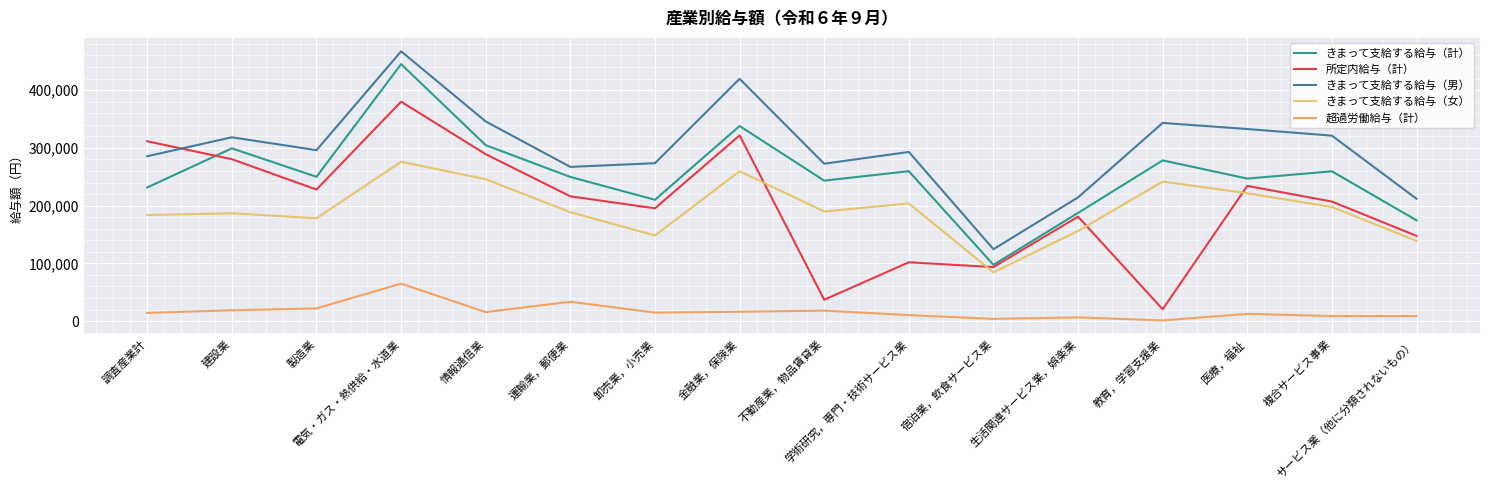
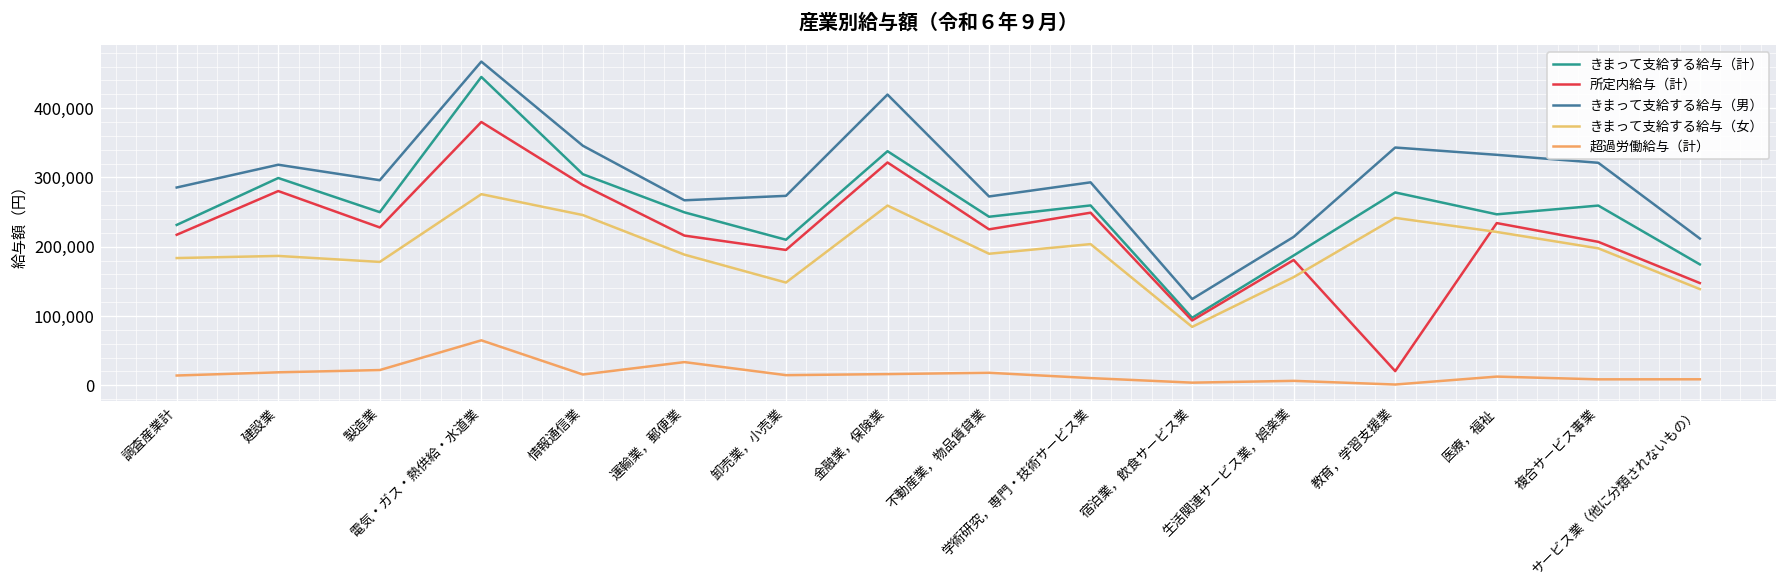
所定内給与（計）, 調査産業計: 310,000 -> 220,000
所定内給与（計）, 不動産業，物品賃貸業: 40,000 -> 230,000
所定内給与（計）, 学術研究，専門・技術サービス業: 100,000 -> 250,000
